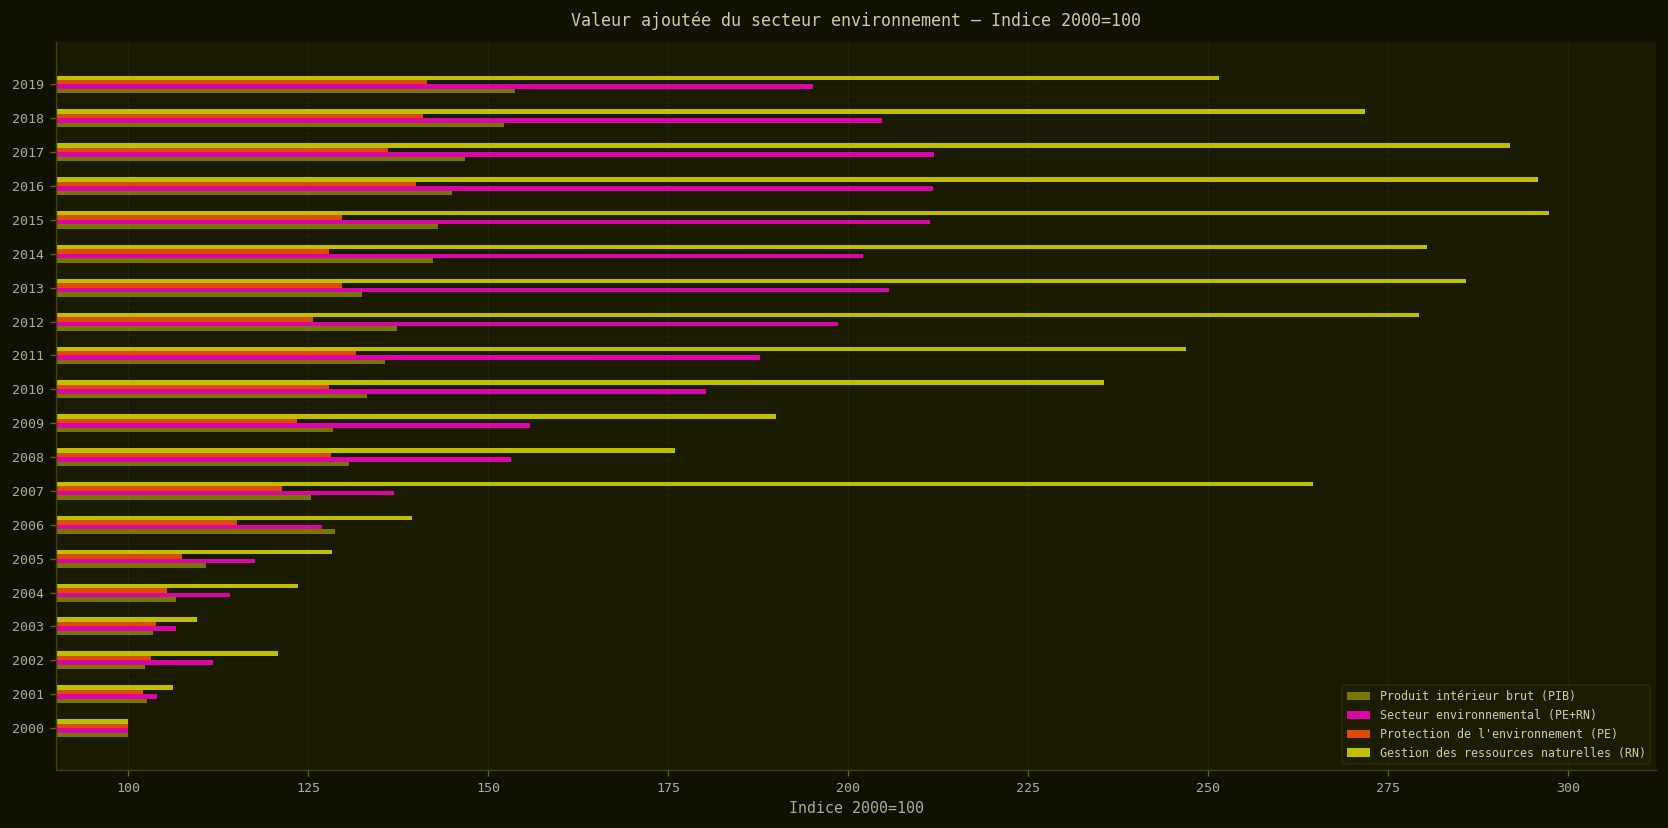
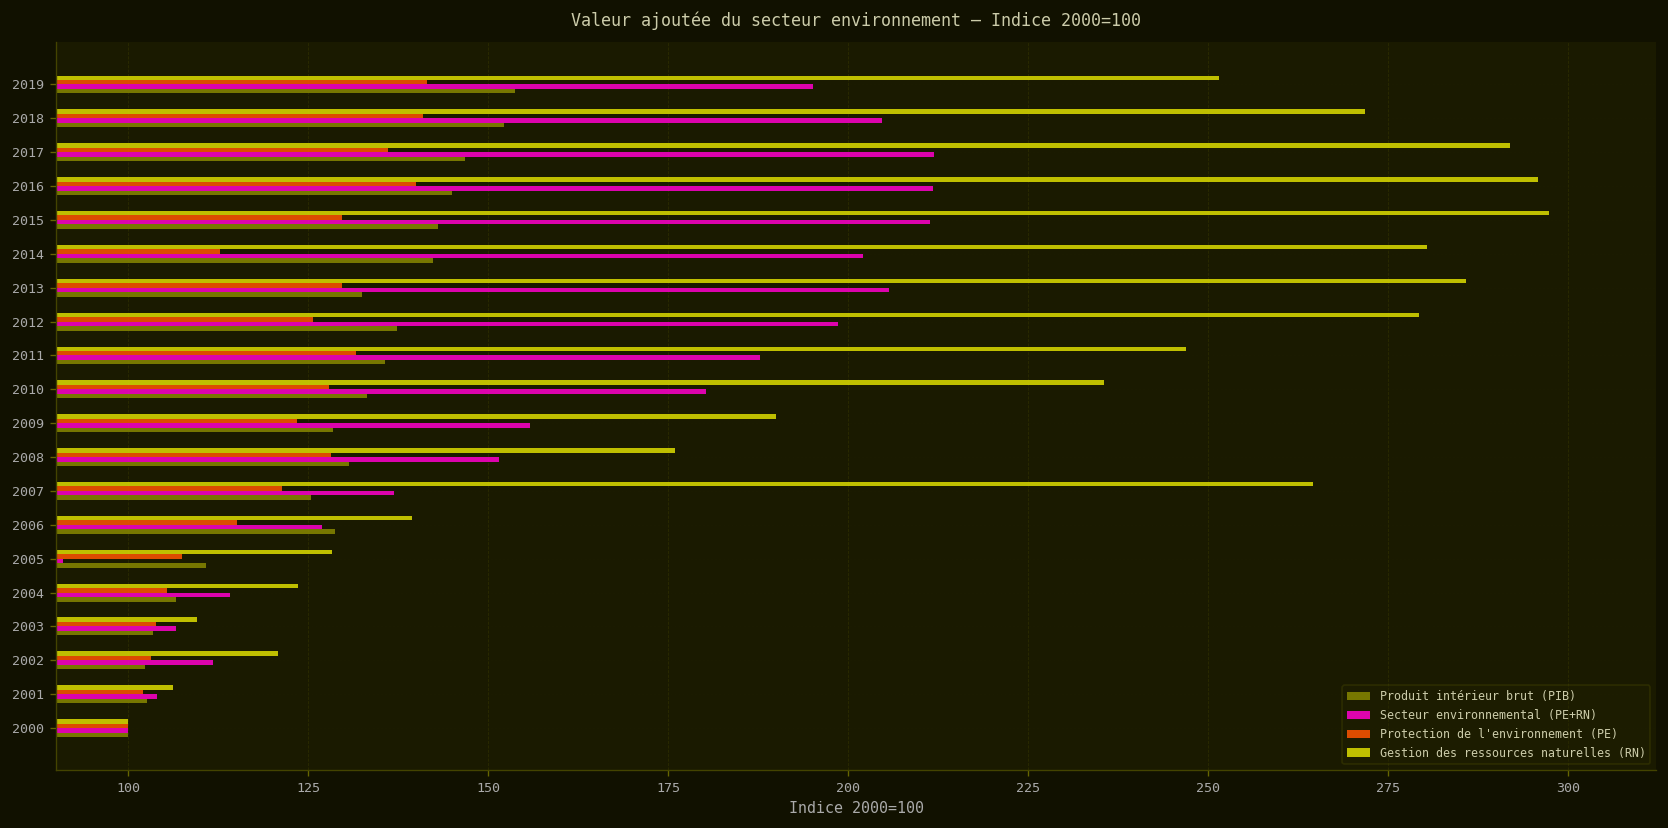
Protection de l'environnement (PE), 2014: 128 -> 113
Secteur environnemental (PE+RN), 2008: 153 -> 151
Secteur environnemental (PE+RN), 2005: 118 -> 91
